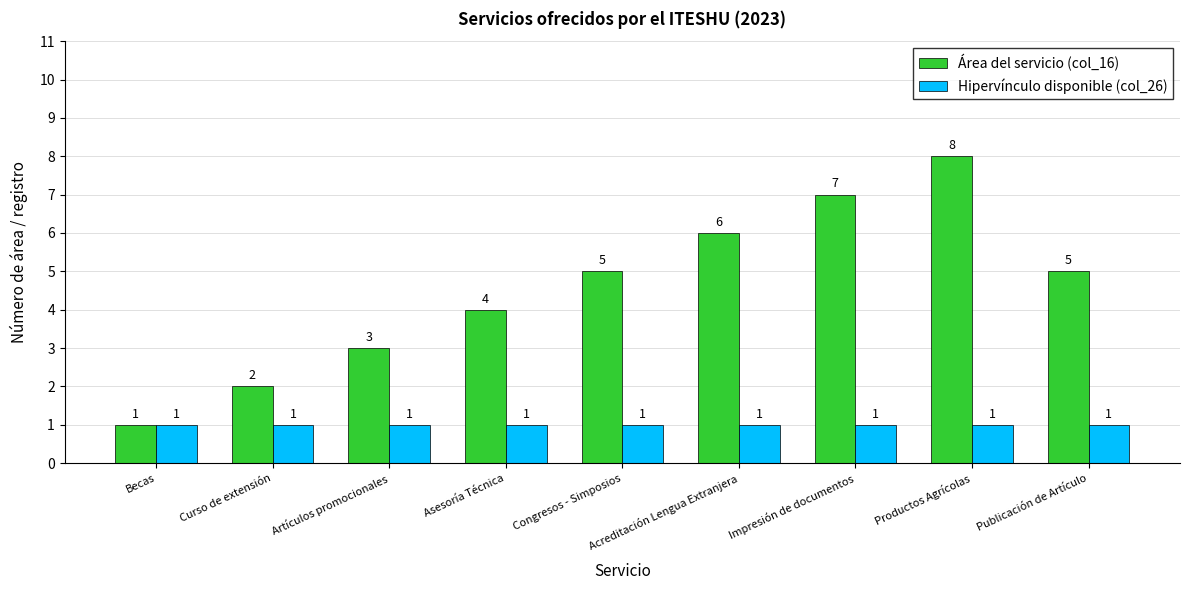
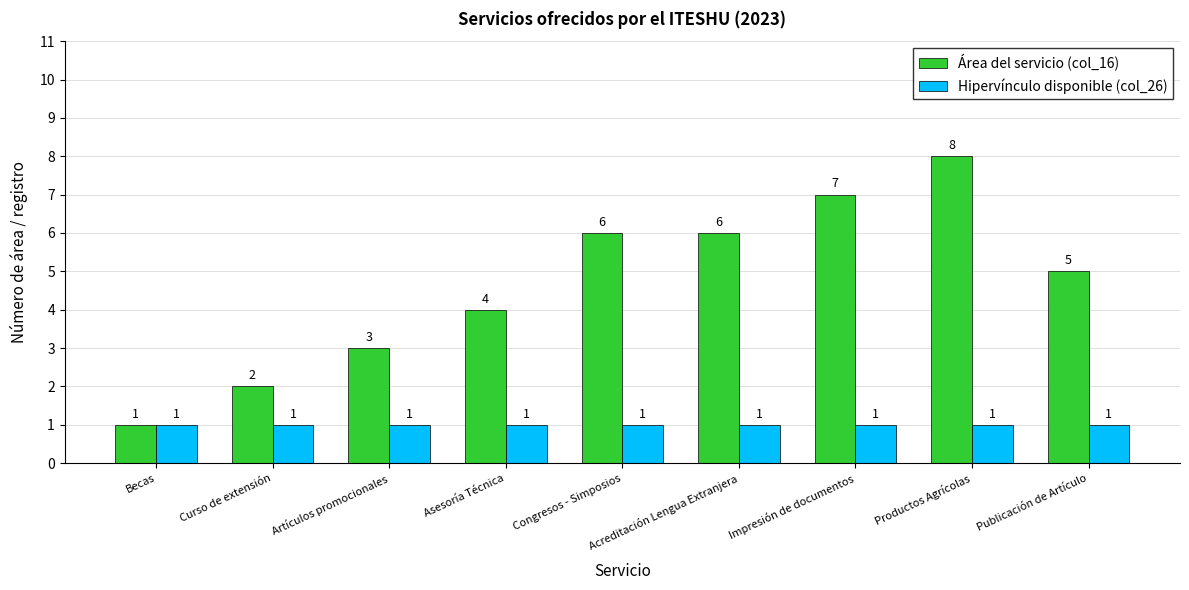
Área del servicio (col_16), Congresos - Simposios: 5 -> 6
